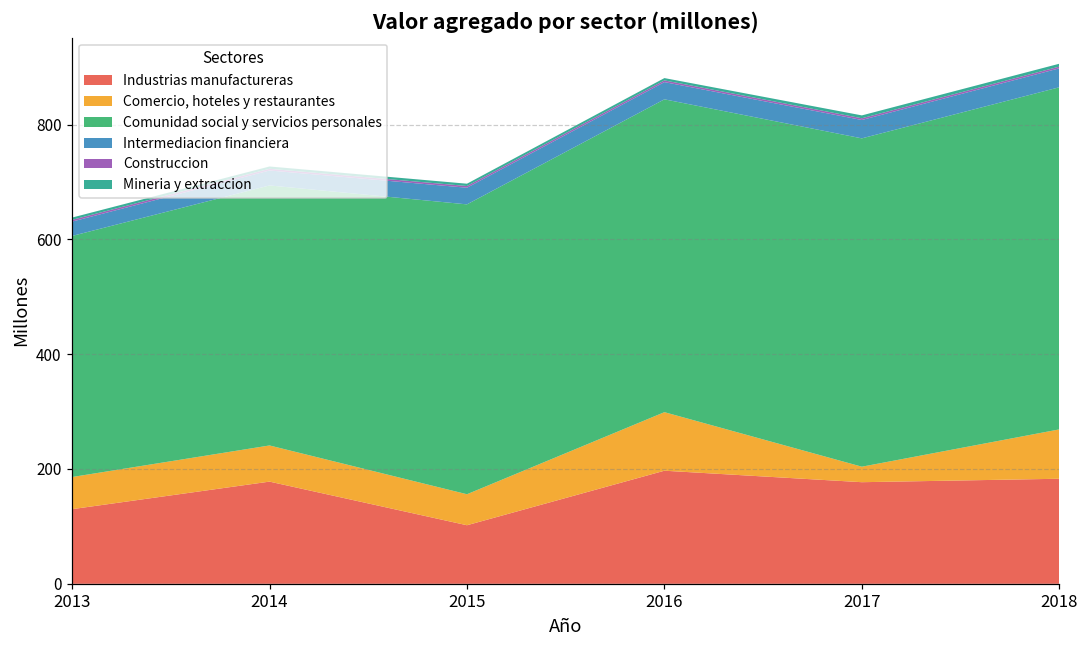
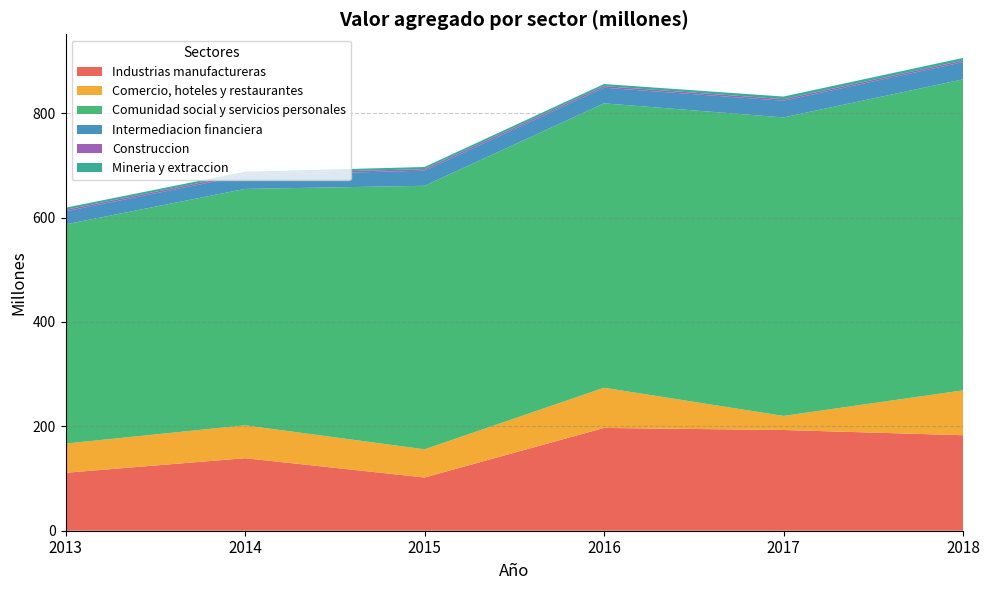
Industrias manufactureras, 2013: 130 -> 110
Industrias manufactureras, 2014: 180 -> 140
Comercio, hoteles y restaurantes, 2016: 100 -> 80
Industrias manufactureras, 2017: 180 -> 190
